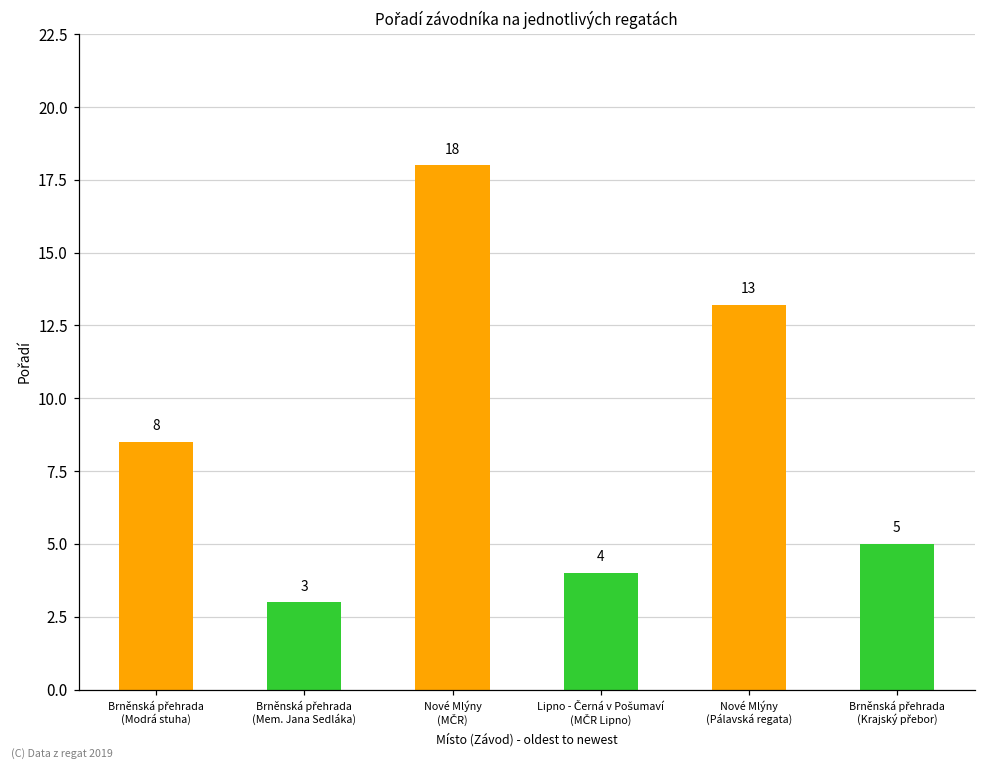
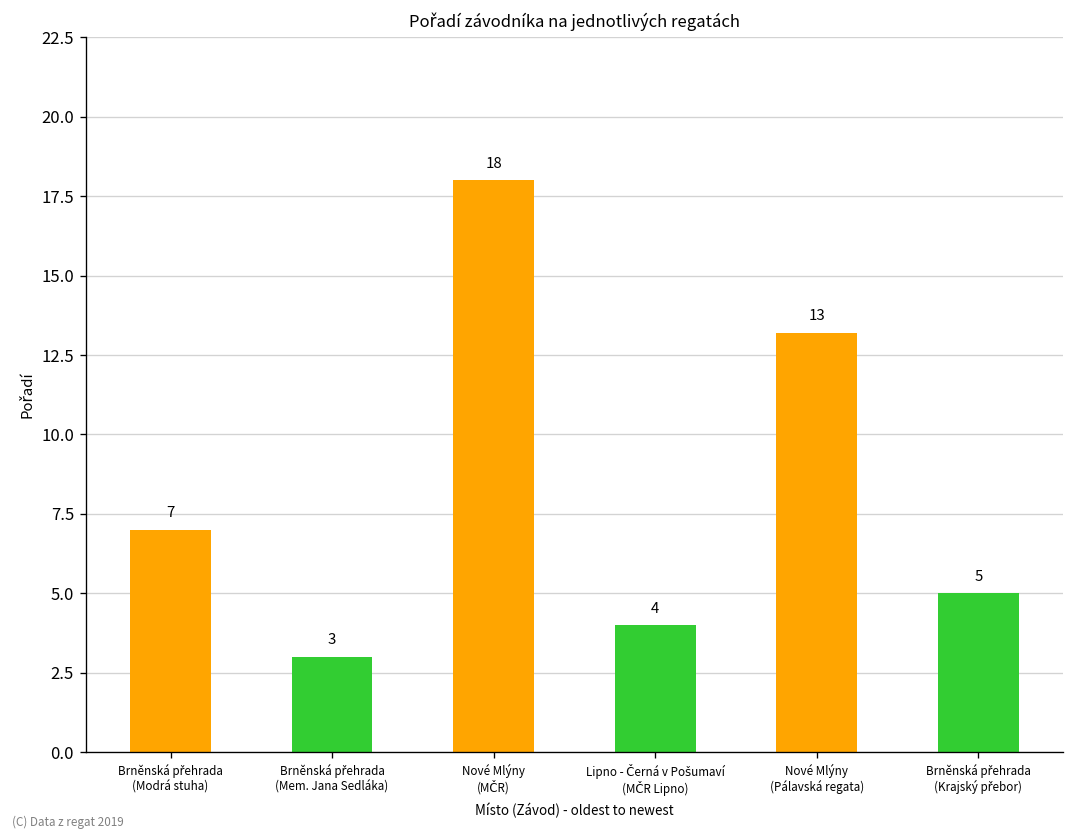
Brněnská přehrada (Modrá stuha): 8 -> 7
